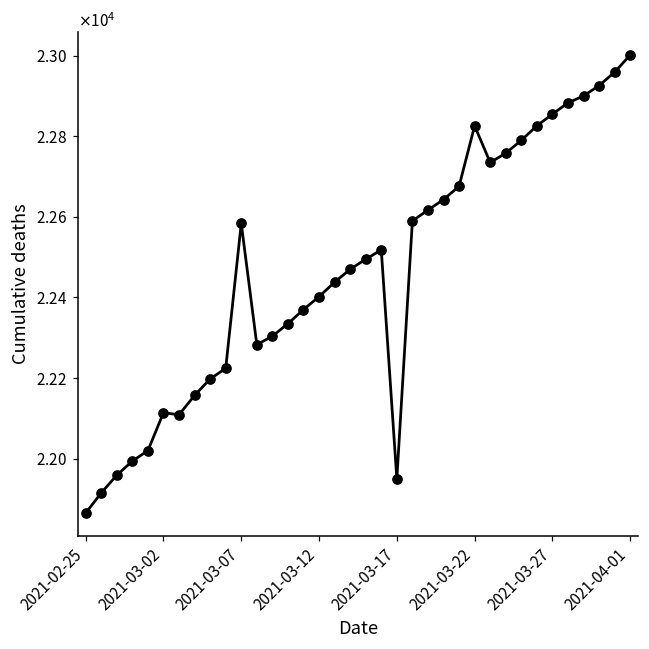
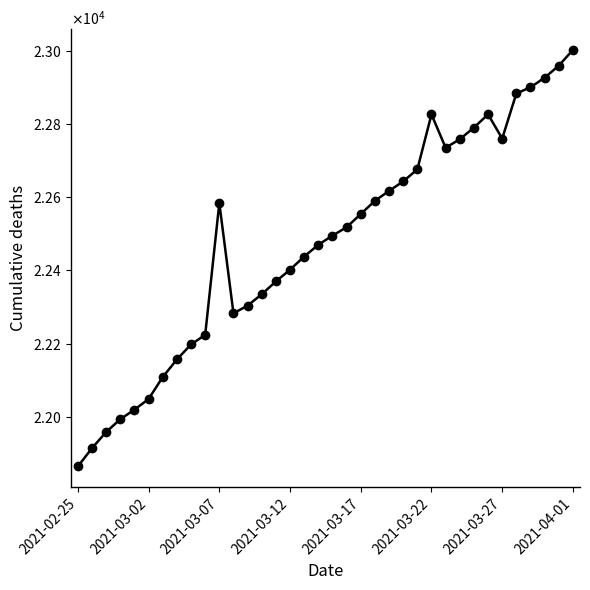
2021-03-02: 22110 -> 22050
2021-03-17: 21950 -> 22550
2021-03-27: 22860 -> 22760
